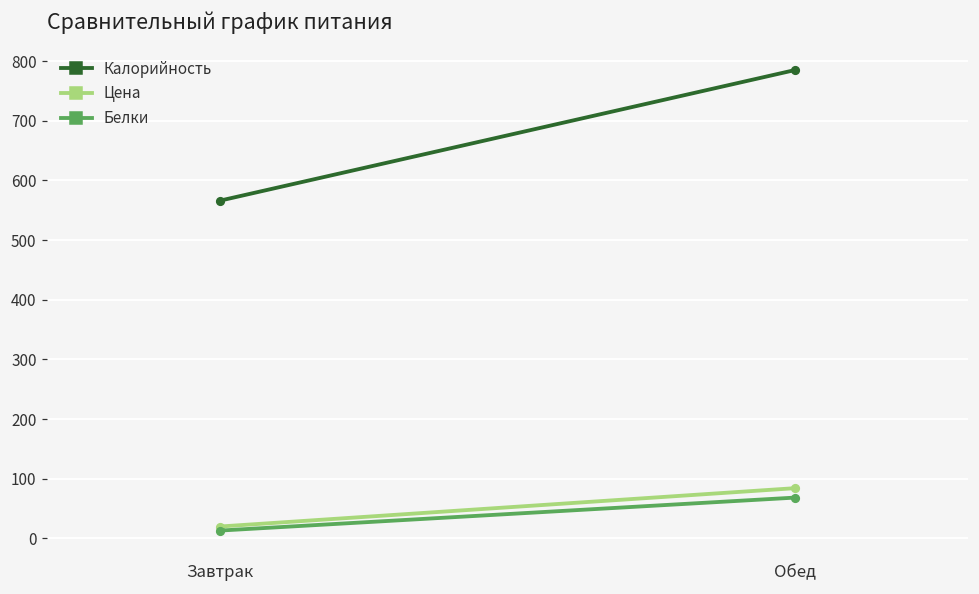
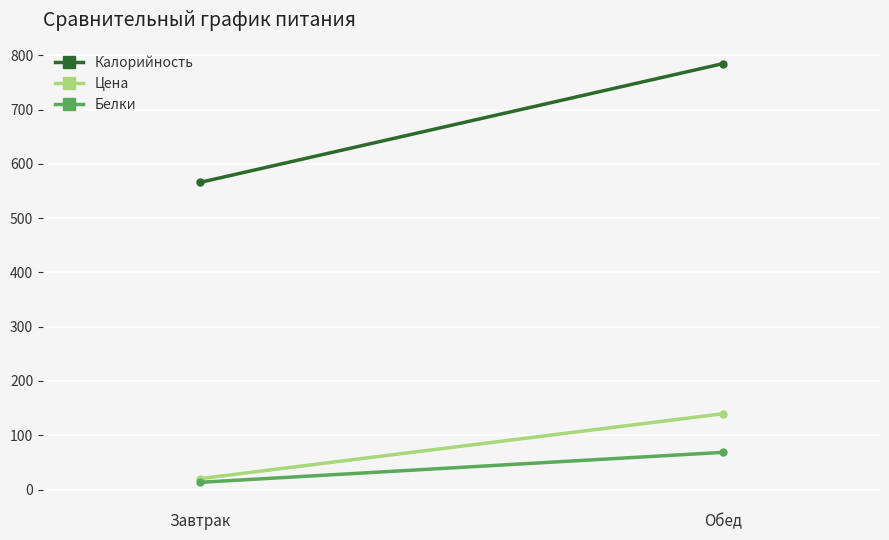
Цена, Обед: 80 -> 140
